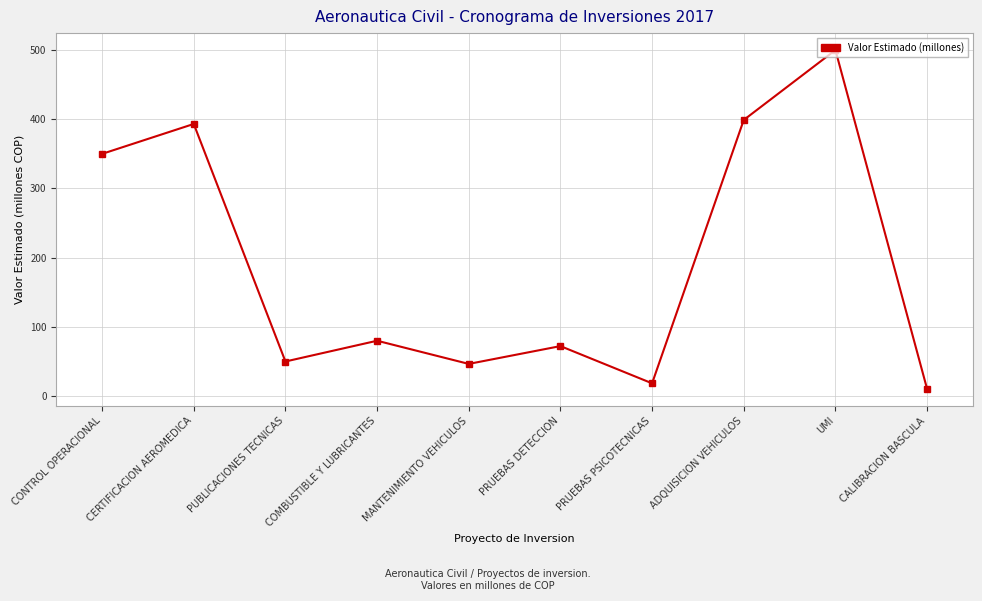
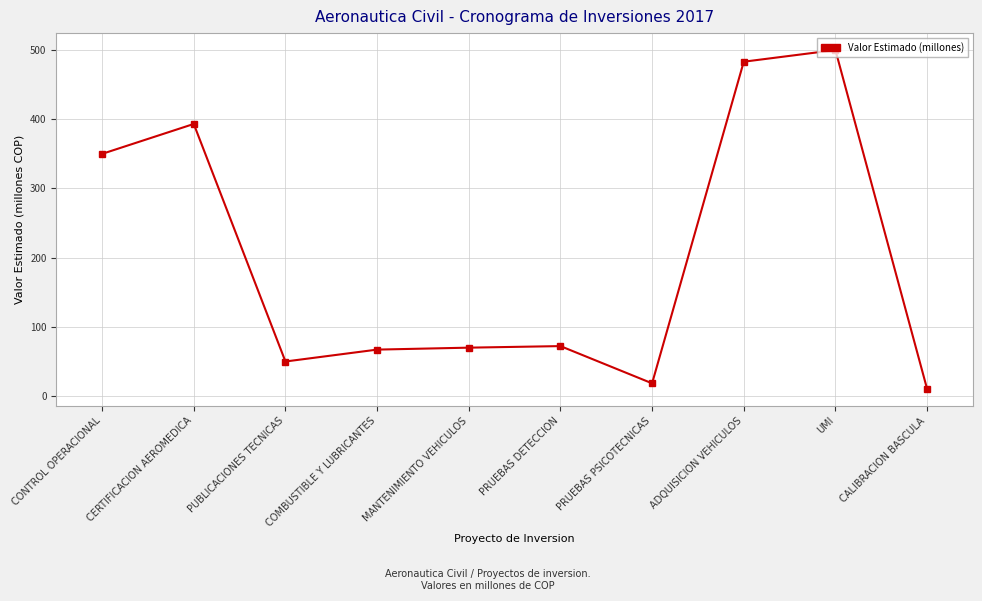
COMBUSTIBLE Y LUBRICANTES: 80 -> 70
MANTENIMIENTO VEHICULOS: 50 -> 70
ADQUISICION VEHICULOS: 400 -> 480
